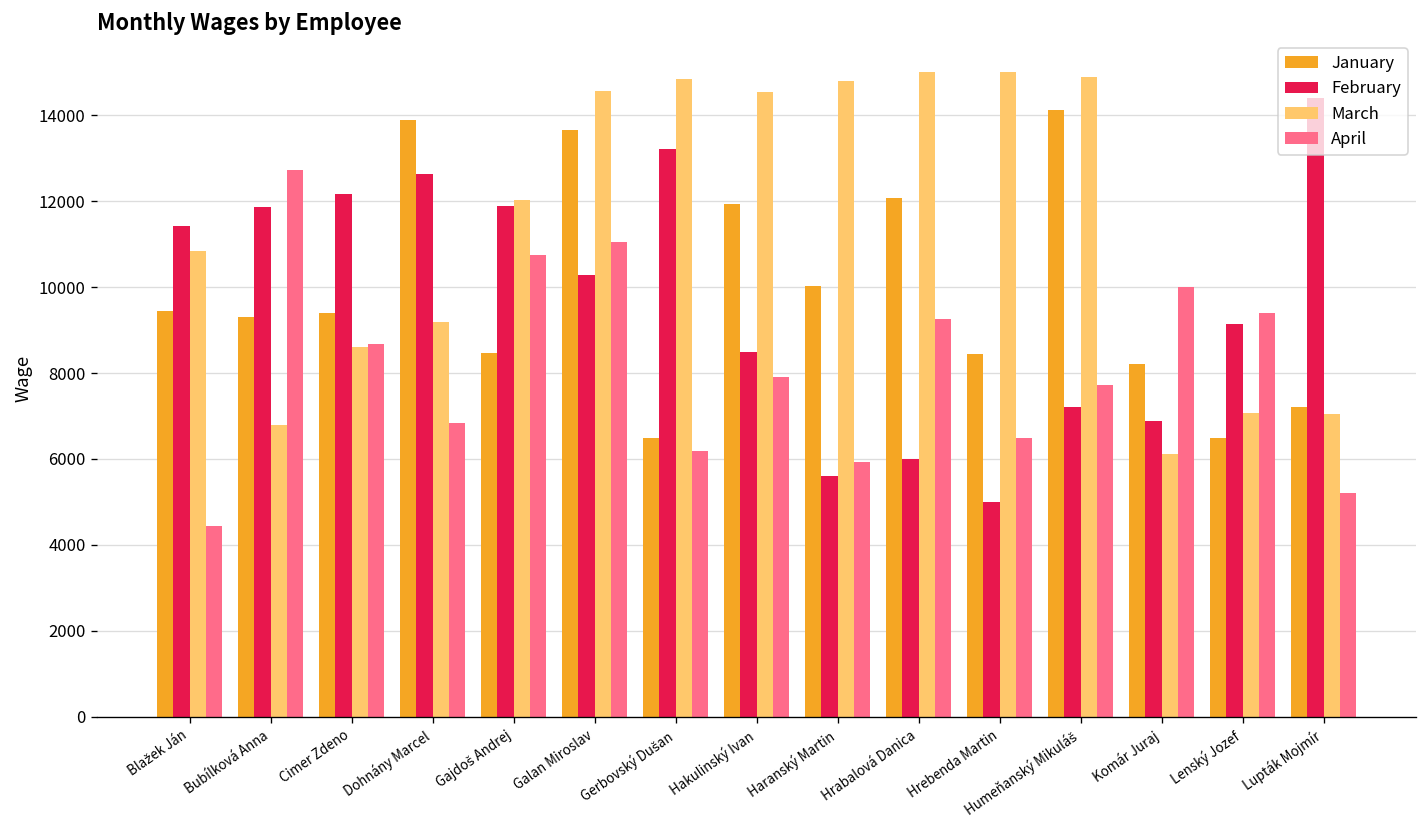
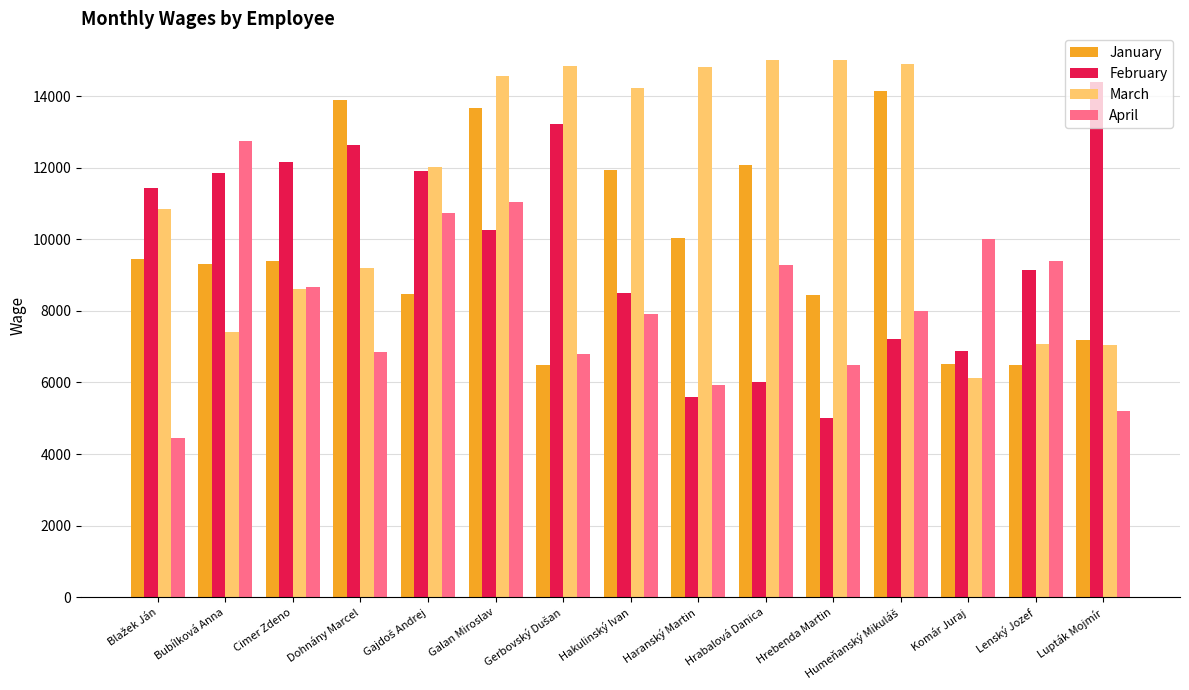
March, Bubílková Anna: 6800 -> 7400
April, Gerbovský Dušan: 6200 -> 6800
March, Hakulinský Ivan: 14500 -> 14200
April, Humeňanský Mikuláš: 7700 -> 8000
January, Komár Juraj: 8200 -> 6500
